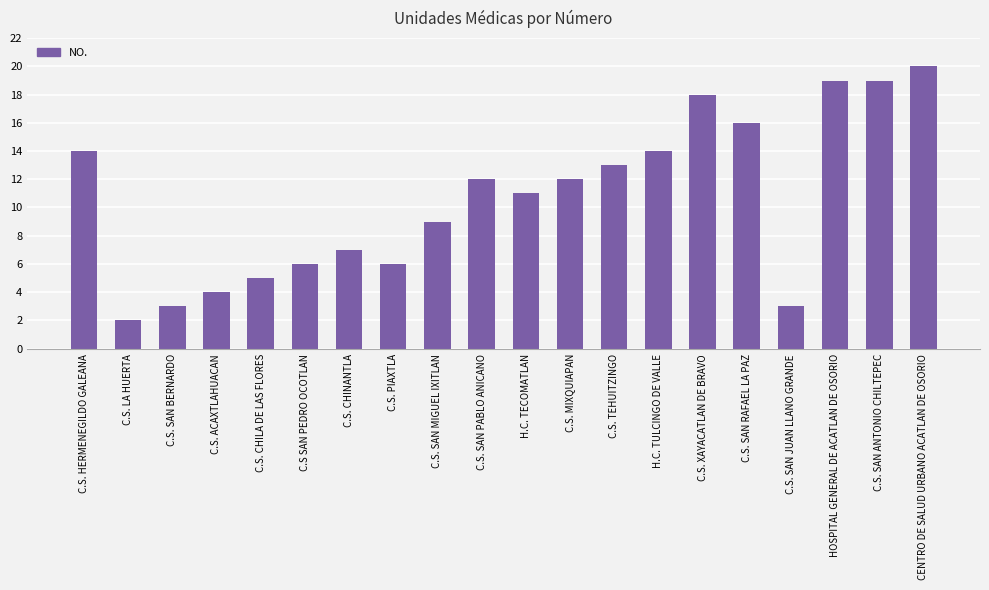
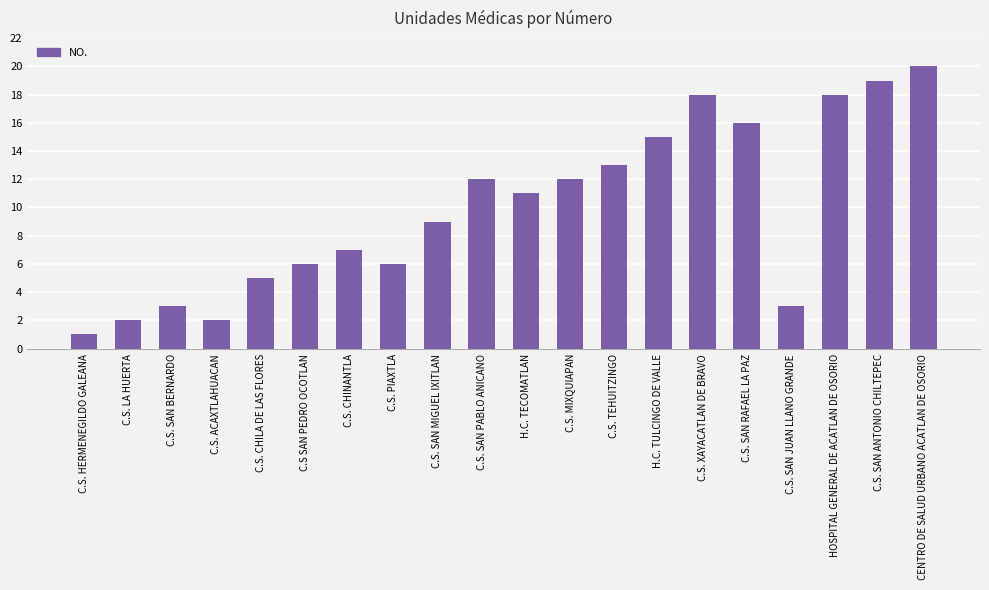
C.S. HERMENEGILDO GALEANA: 14 -> 1
C.S. ACAXTLAHUACAN: 4 -> 2
H.C. TULCINGO DE VALLE: 14 -> 15
HOSPITAL GENERAL DE ACATLAN DE OSORIO: 19 -> 18
